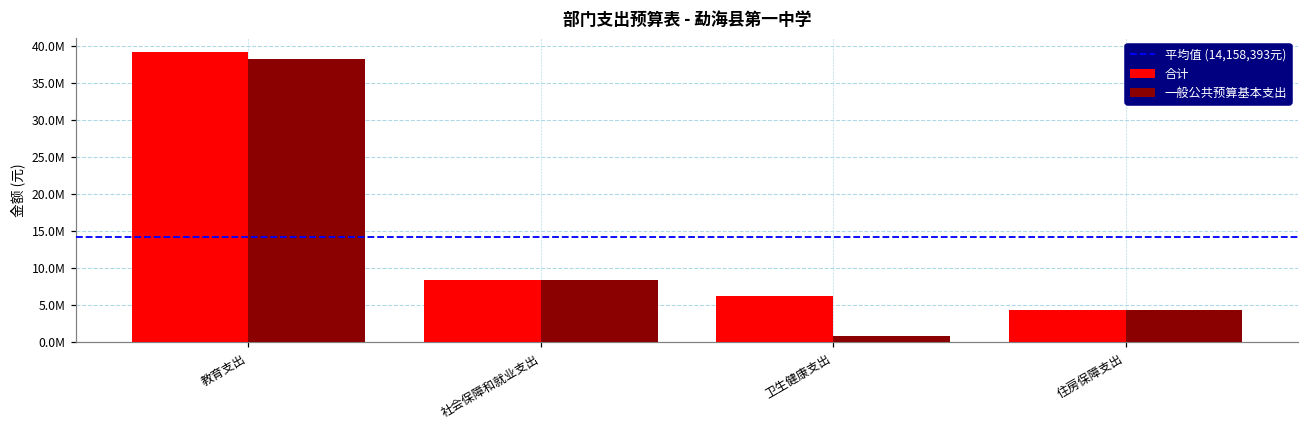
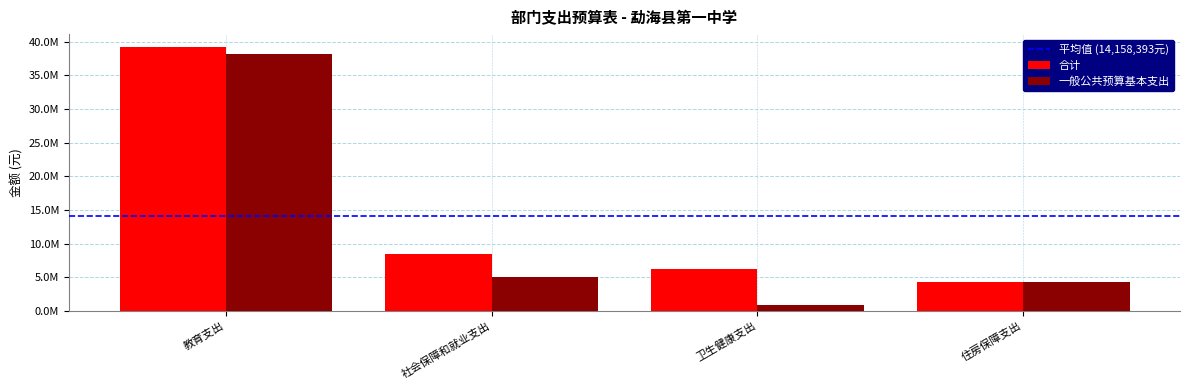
一般公共预算基本支出, 社会保障和就业支出: 8000000 -> 5000000
